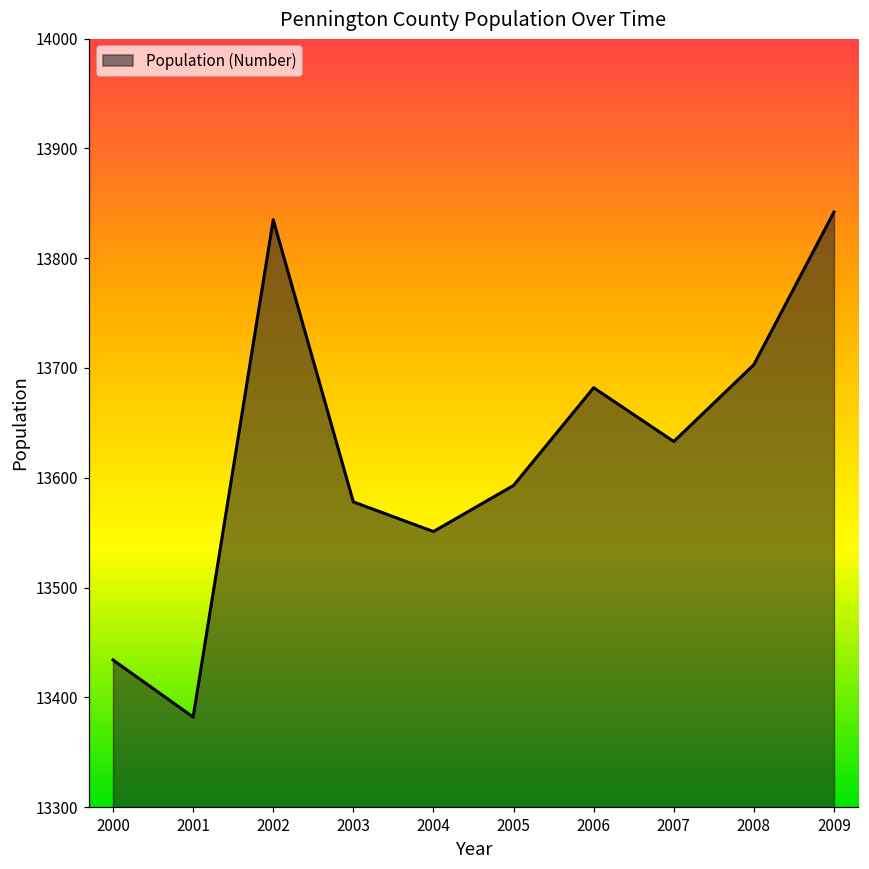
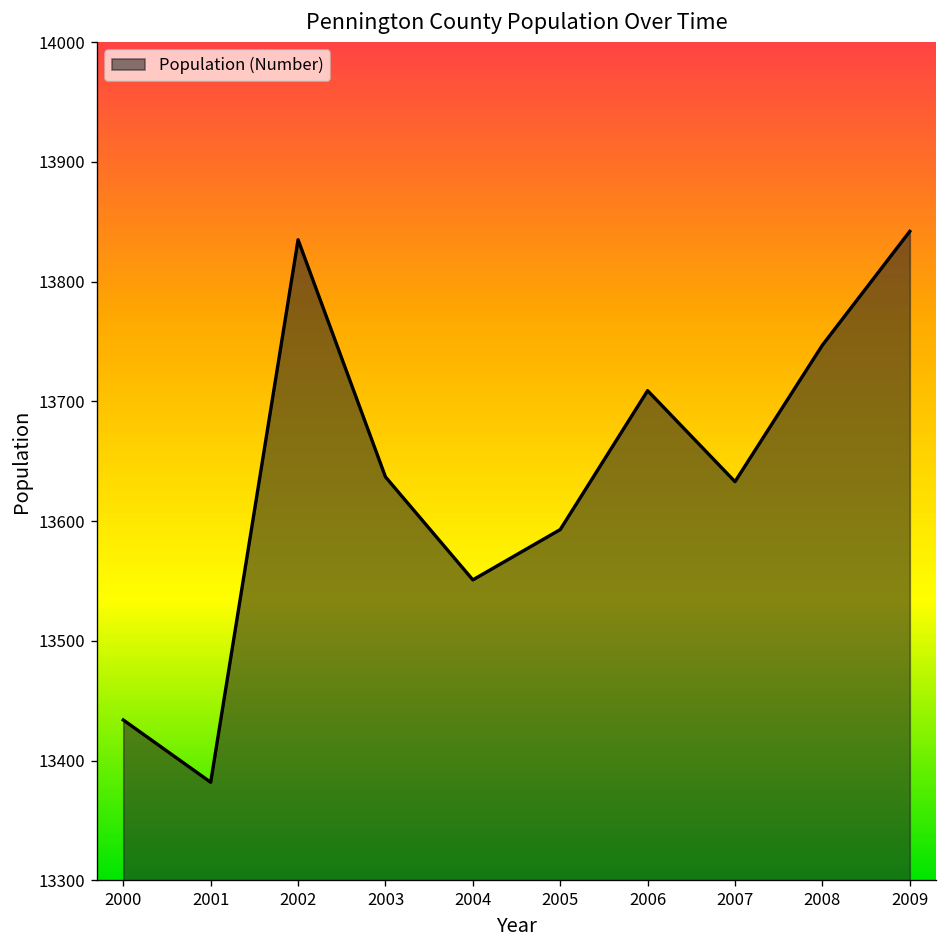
2003: 13580 -> 13640
2006: 13680 -> 13710
2008: 13700 -> 13750
